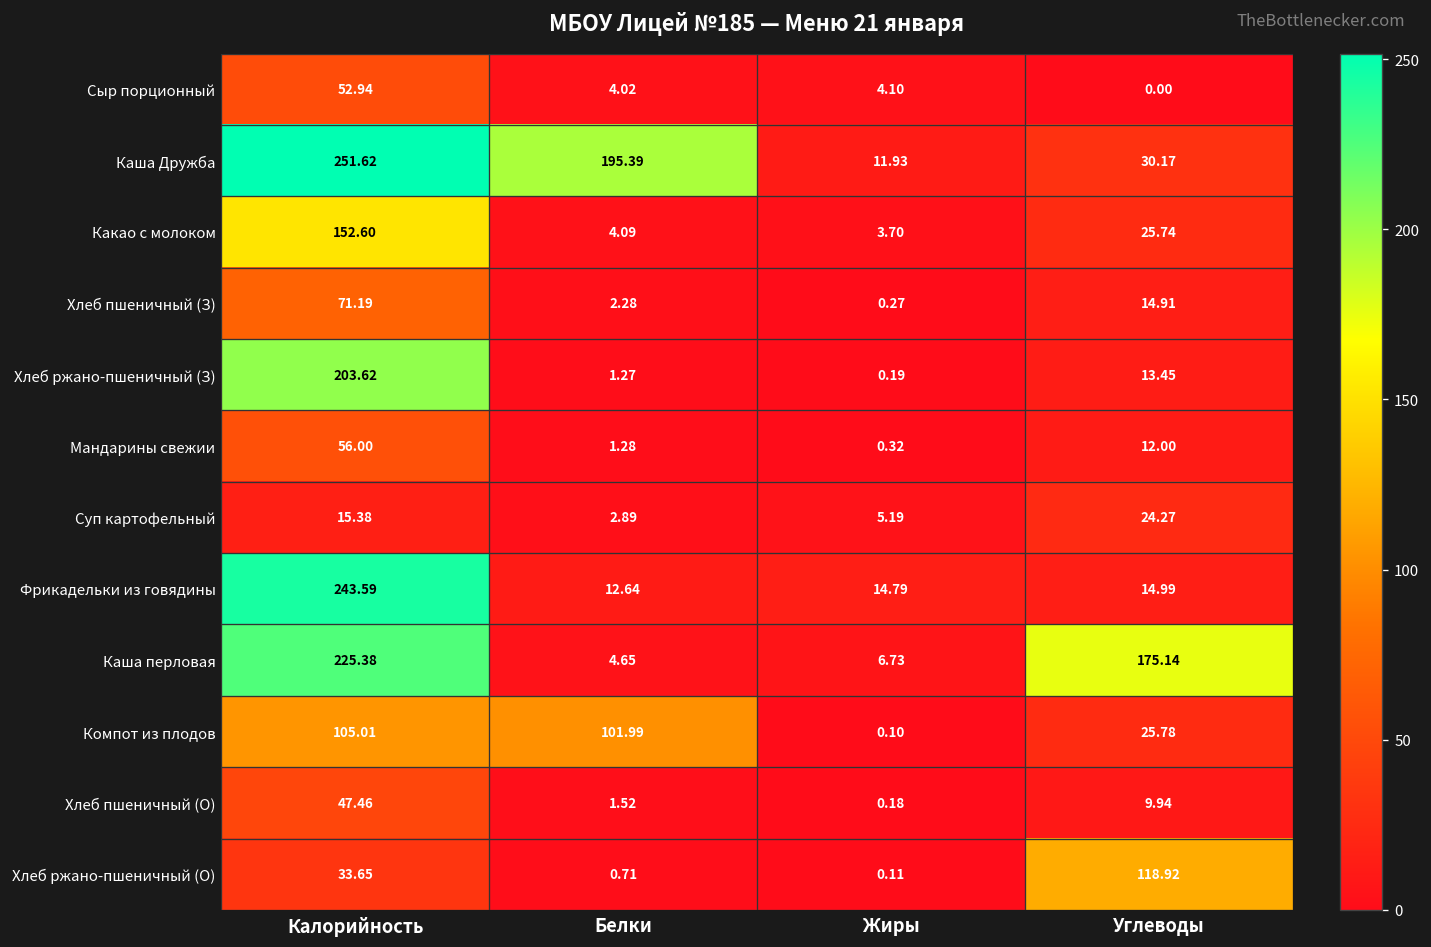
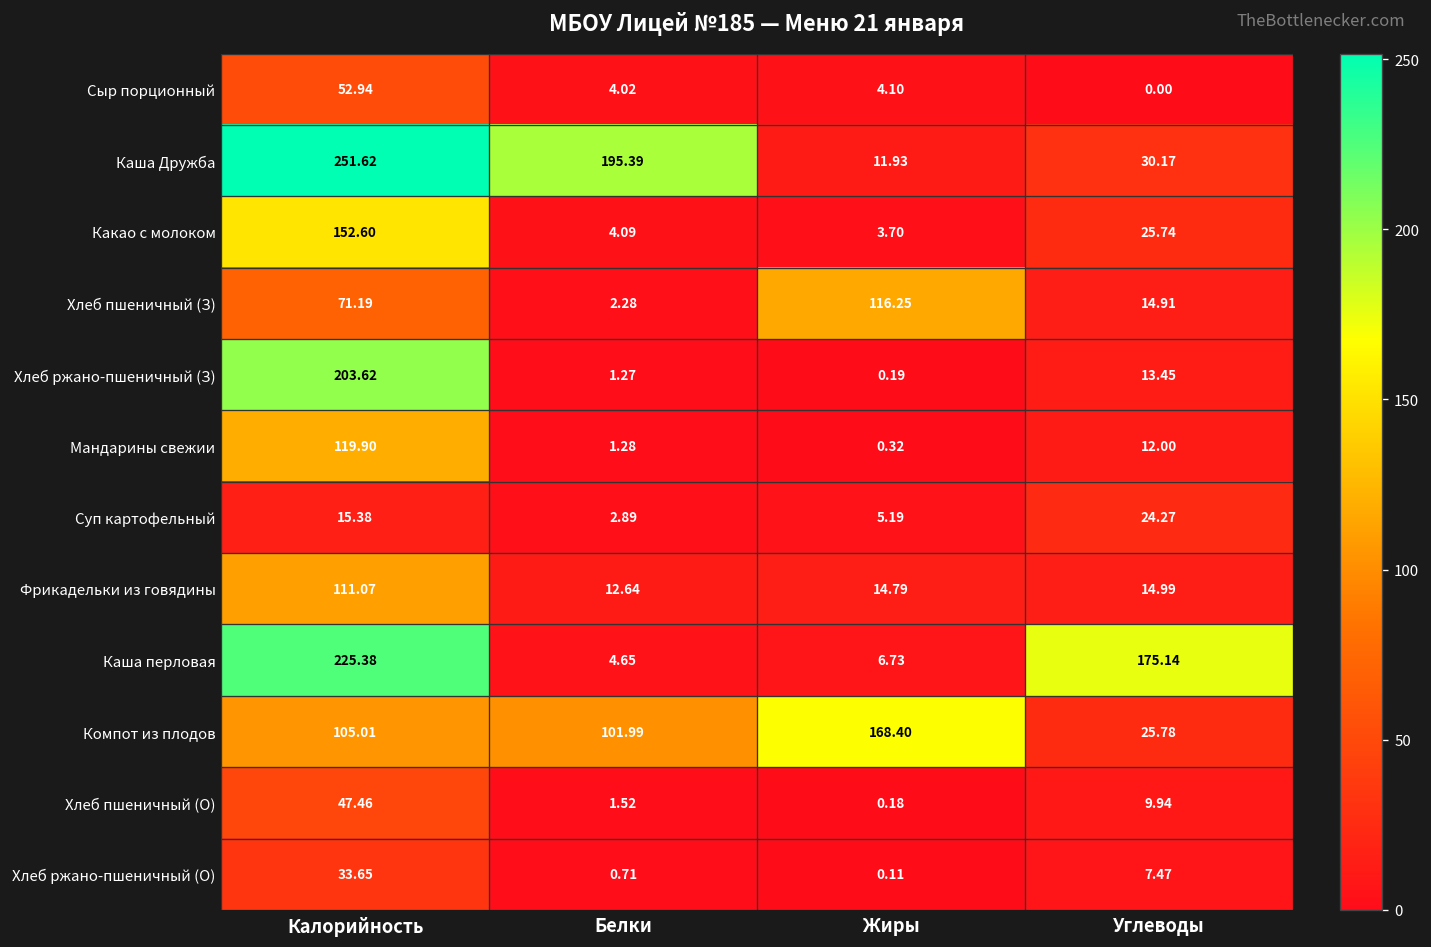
Хлеб пшеничный (З), Жиры: 0.27 -> 116.25
Мандарины свежии, Калорийность: 56.00 -> 119.90
Фрикадельки из говядины, Калорийность: 243.59 -> 111.07
Компот из плодов, Жиры: 0.10 -> 168.40
Хлеб ржано-пшеничный (О), Углеводы: 118.92 -> 7.47
